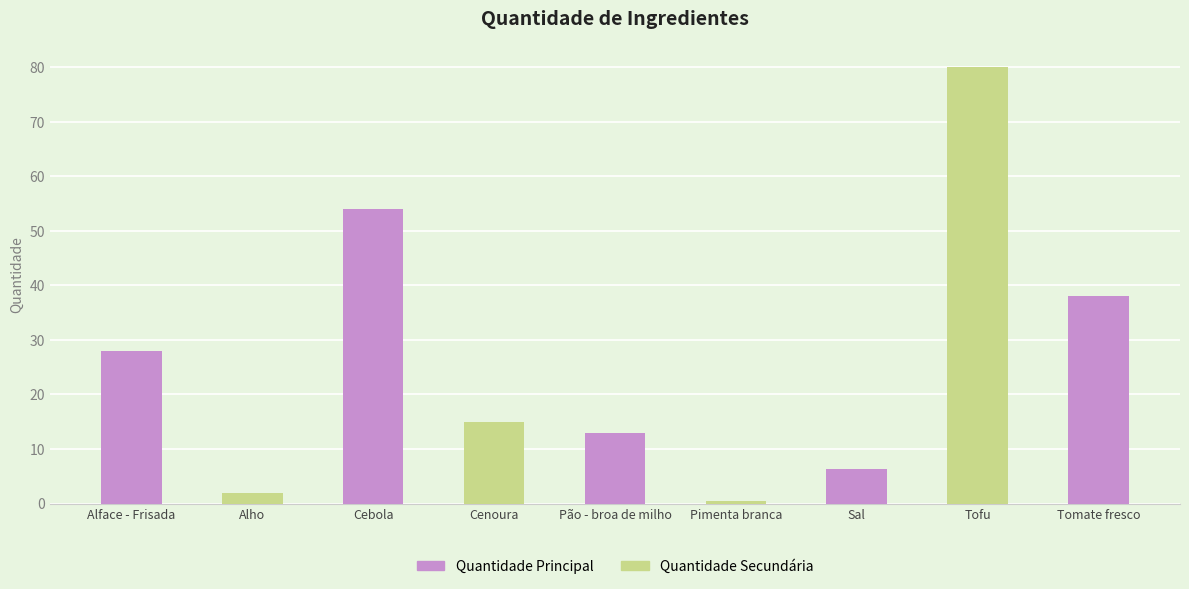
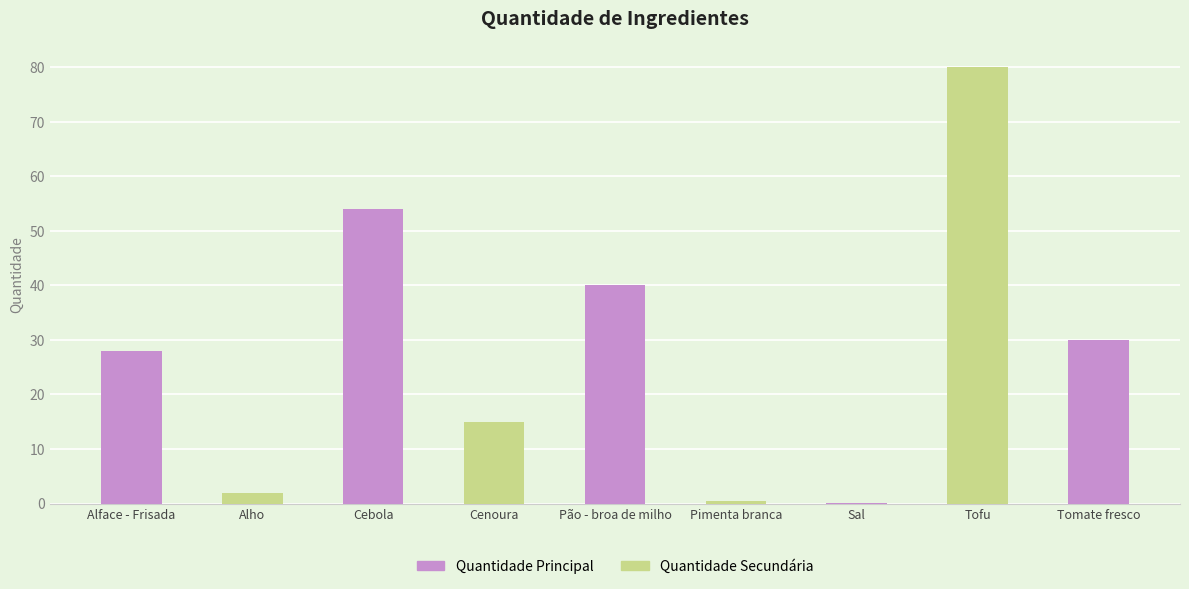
Quantidade Principal, Pão - broa de milho: 13 -> 40
Quantidade Principal, Sal: 6 -> 0
Quantidade Principal, Tomate fresco: 38 -> 30
